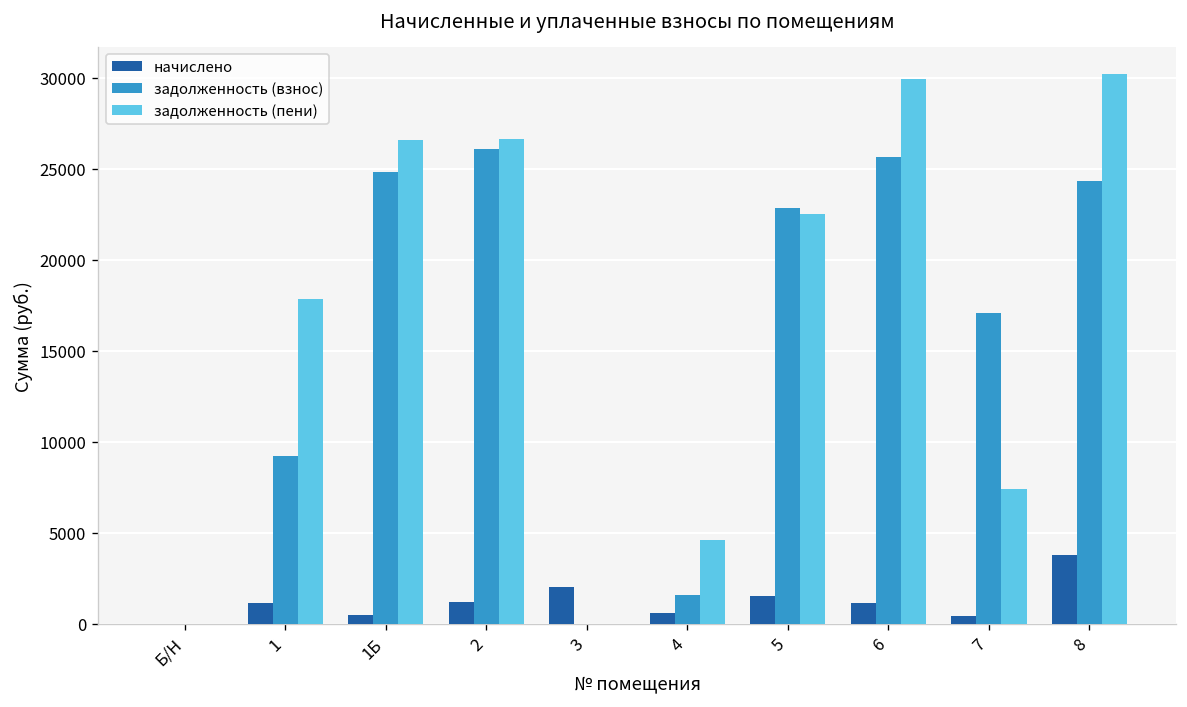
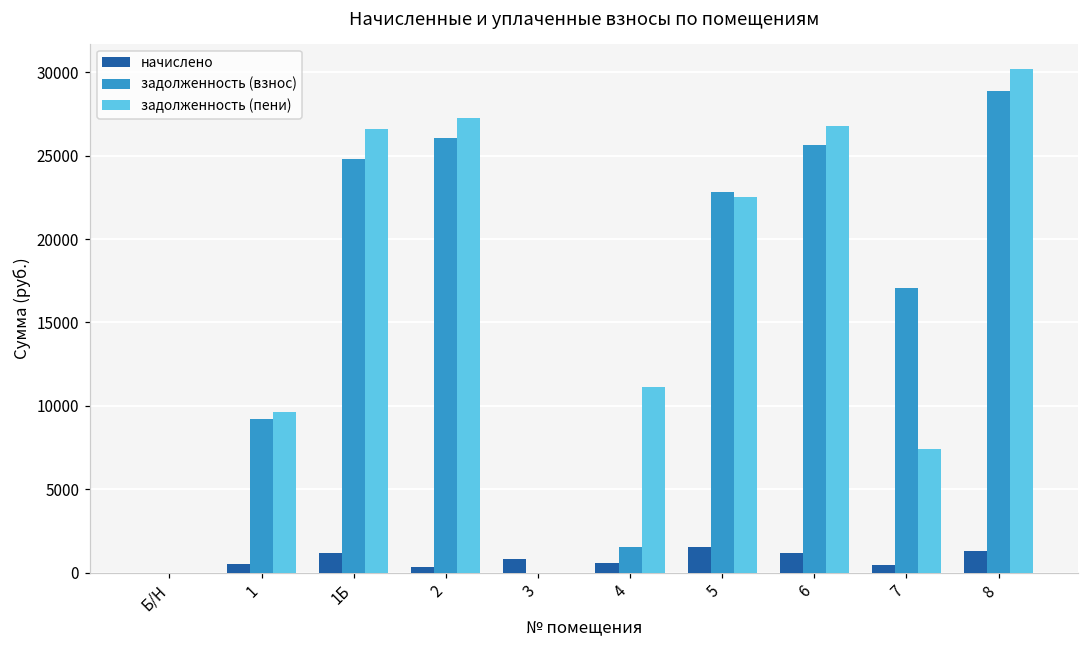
начислено, 1: 1100 -> 500
задолженность (пени), 1: 17800 -> 9600
начислено, 1Б: 500 -> 1200
начислено, 2: 1200 -> 300
задолженность (пени), 2: 26700 -> 27300
начислено, 3: 2000 -> 800
задолженность (пени), 4: 4600 -> 11100
задолженность (пени), 6: 29900 -> 26800
начислено, 8: 3800 -> 1300
задолженность (взнос), 8: 24400 -> 28900
